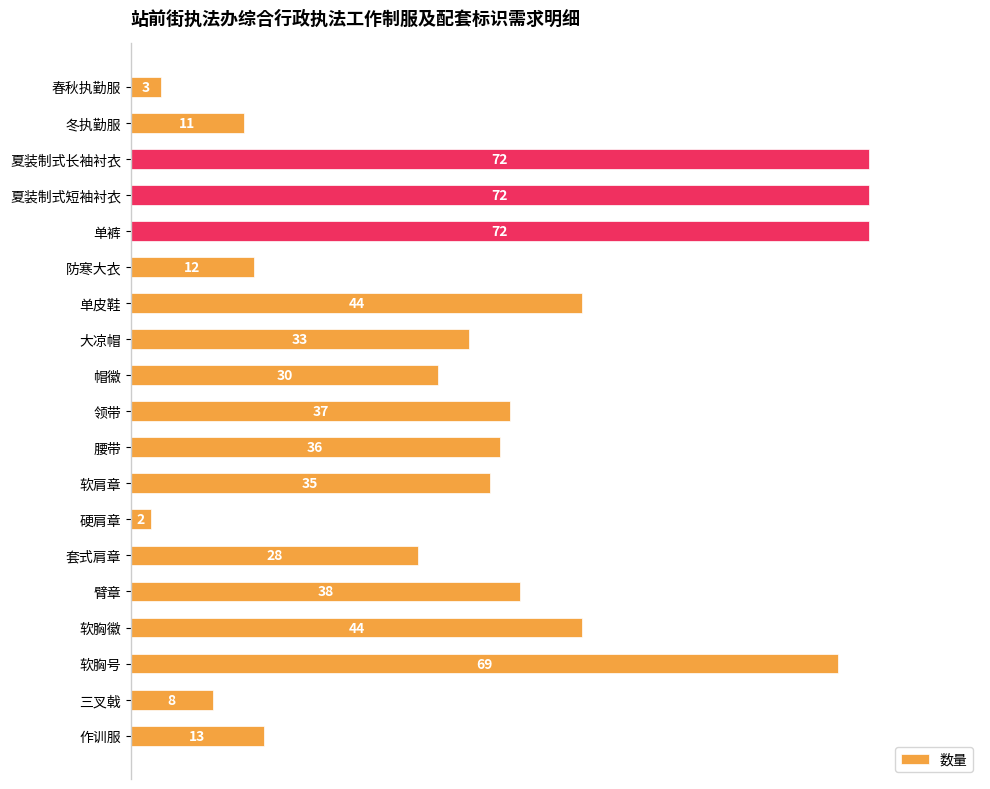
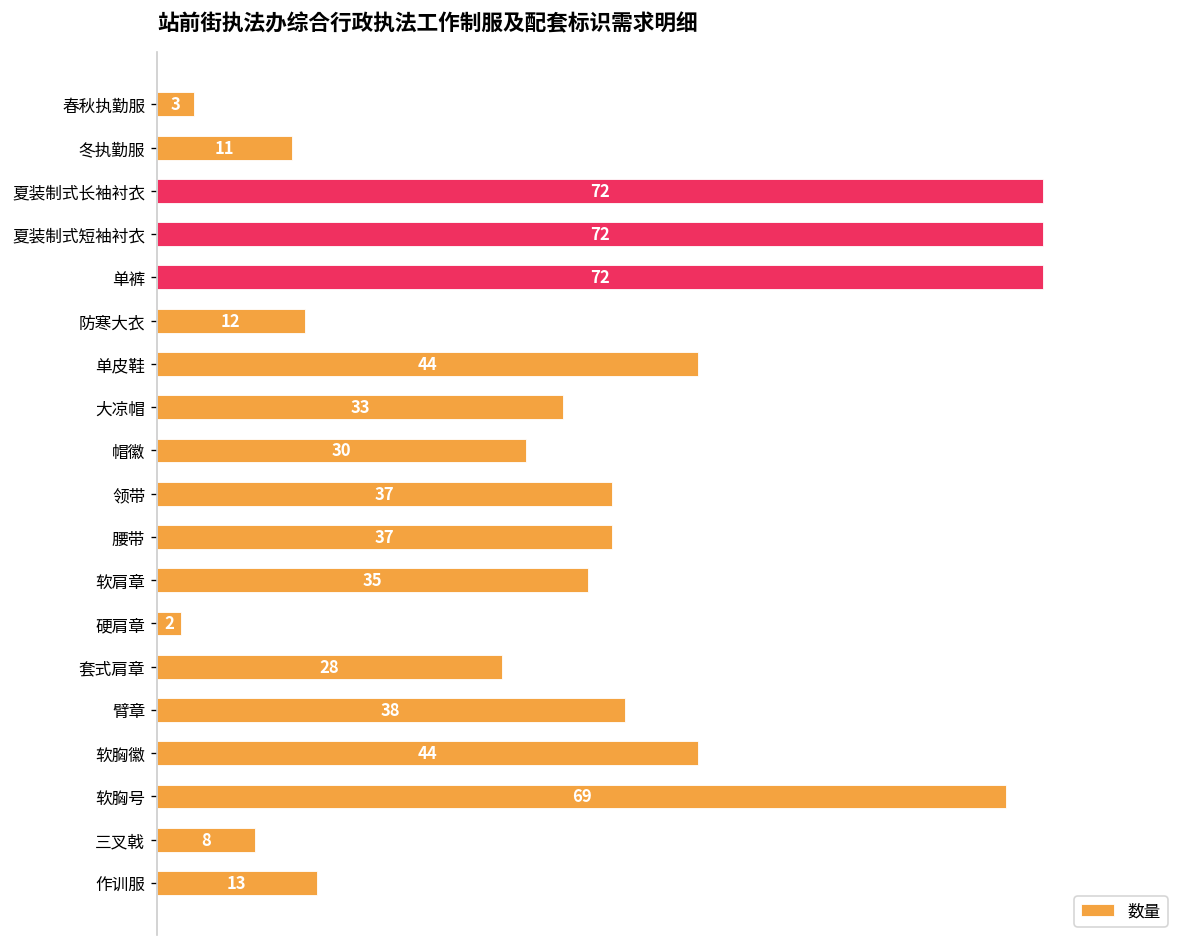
腰带: 36 -> 37
